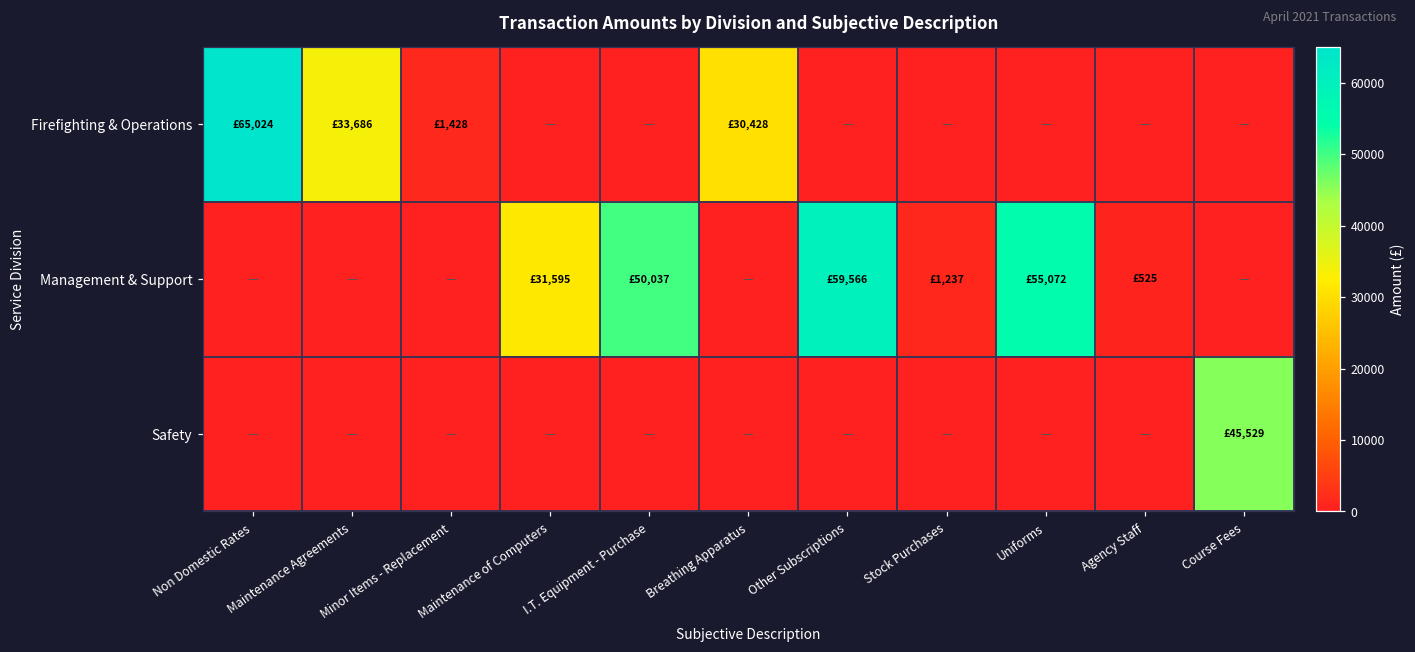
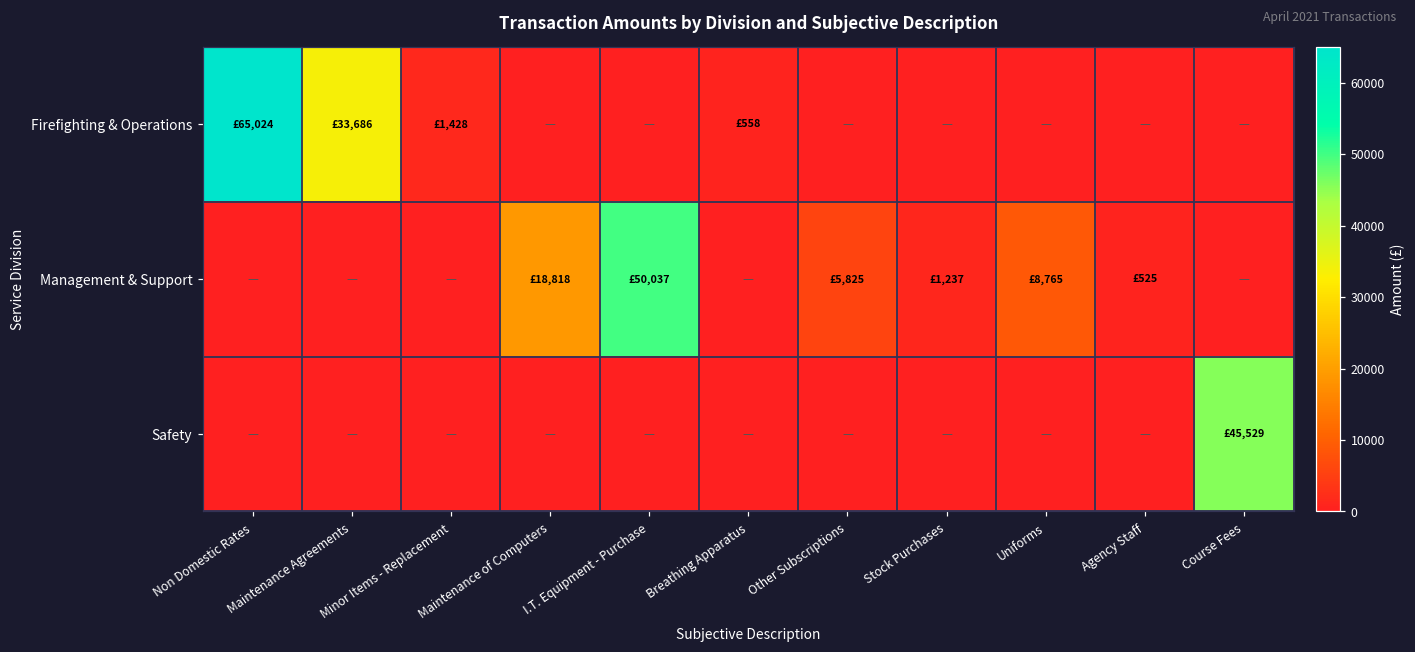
Firefighting & Operations, Breathing Apparatus: £30,428 -> £558
Management & Support, Maintenance of Computers: £31,595 -> £18,818
Management & Support, Other Subscriptions: £59,566 -> £5,825
Management & Support, Uniforms: £55,072 -> £8,765
